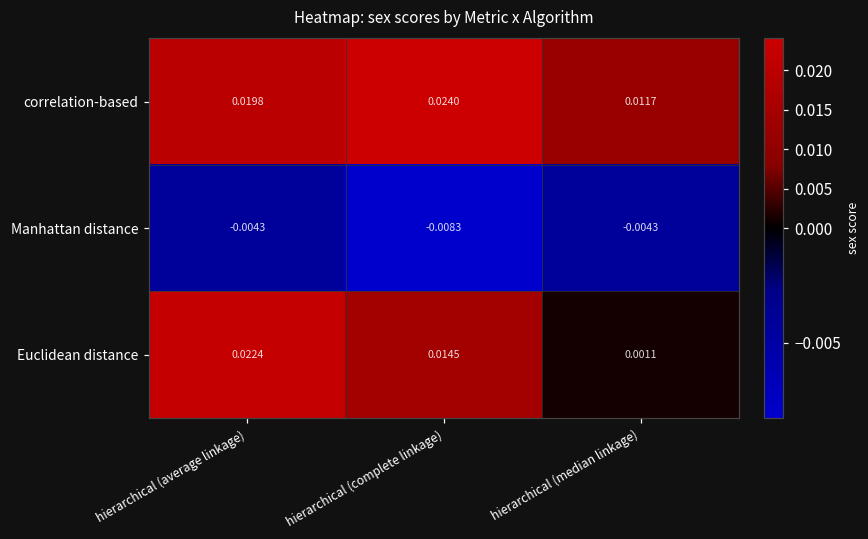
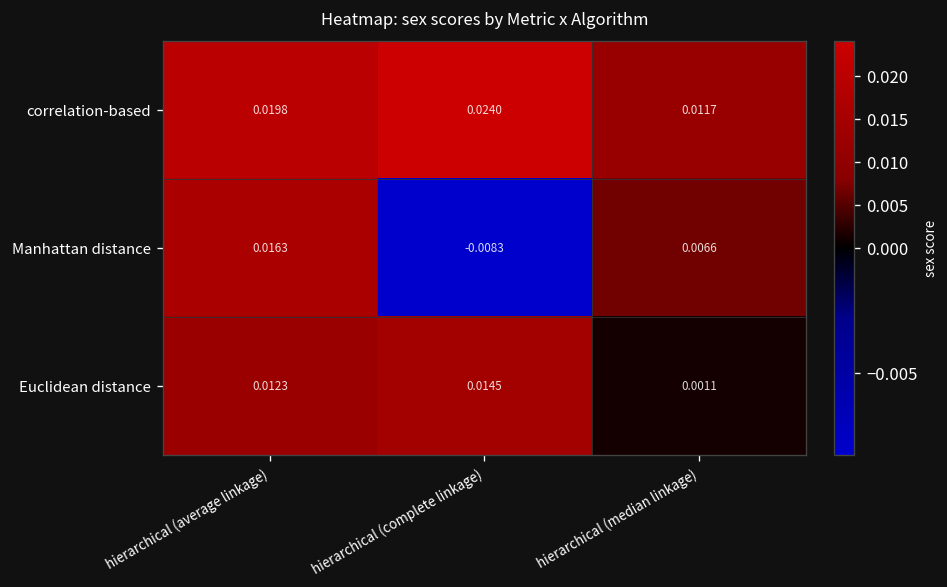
Manhattan distance, hierarchical (average linkage): -0.0043 -> 0.0163
Manhattan distance, hierarchical (median linkage): -0.0043 -> 0.0066
Euclidean distance, hierarchical (average linkage): 0.0224 -> 0.0123
